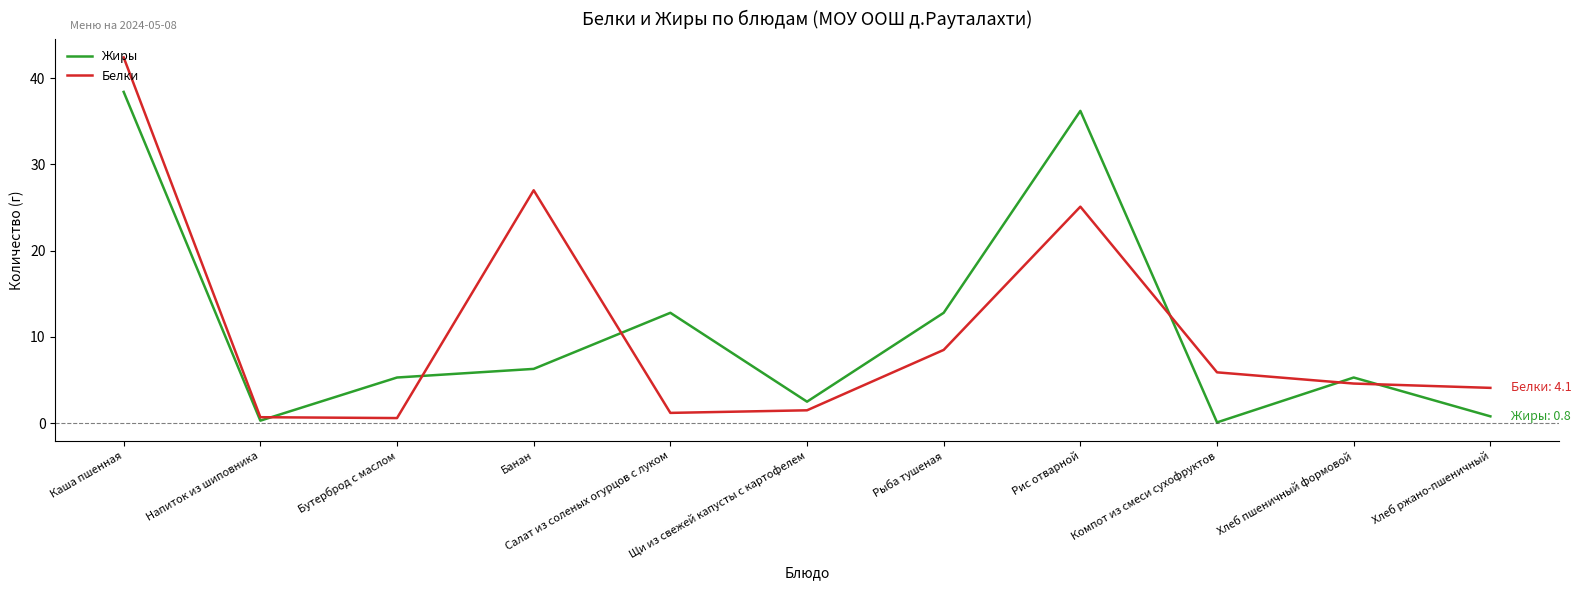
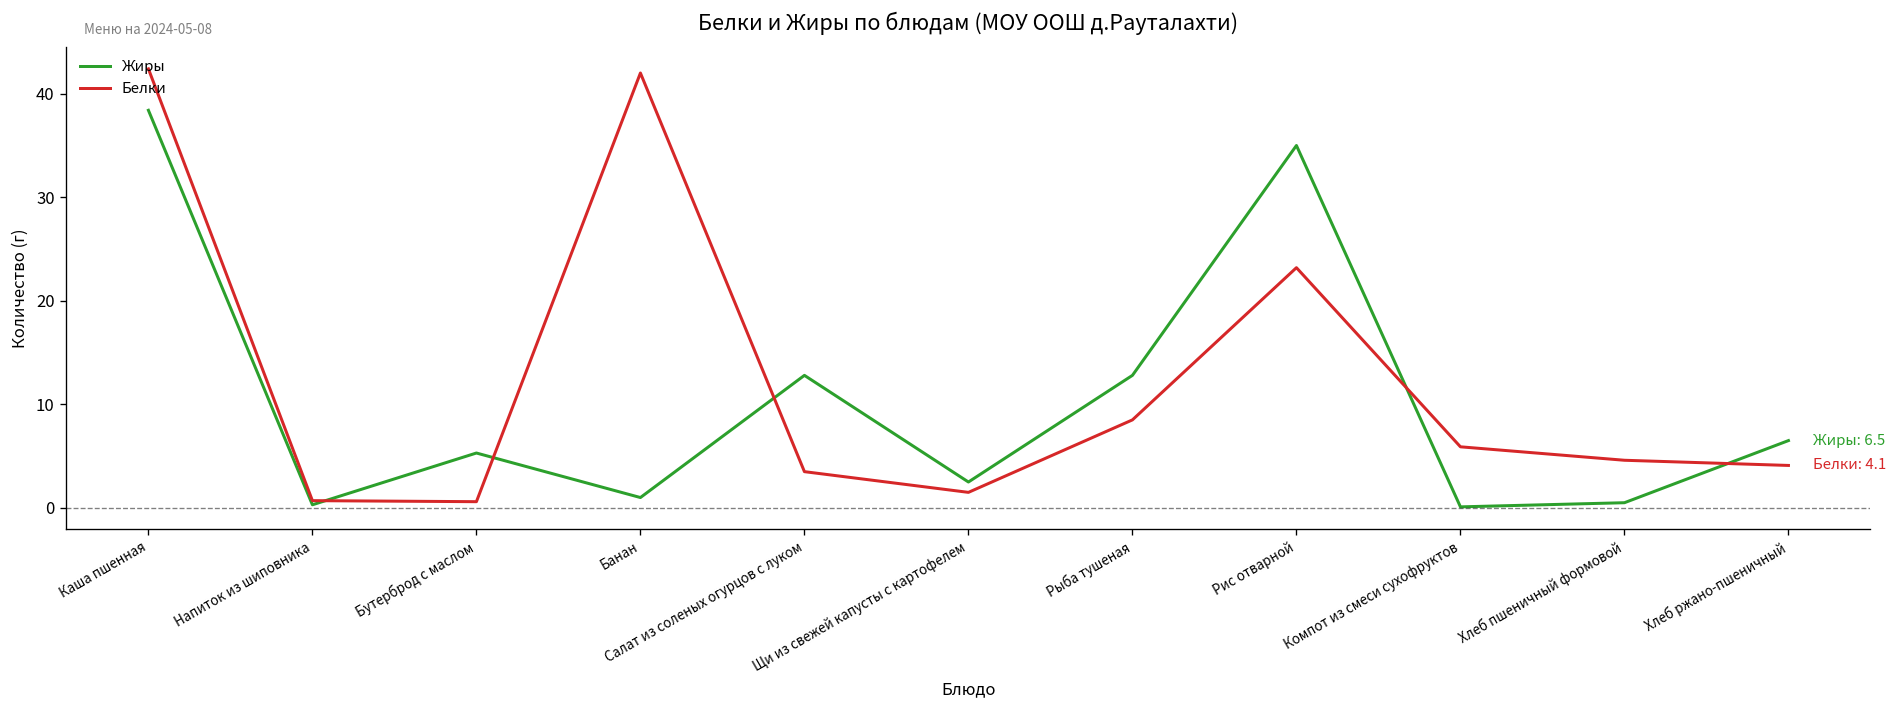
Жиры, Банан: 6 -> 1
Белки, Банан: 27 -> 42
Белки, Салат из соленых огурцов с луком: 1 -> 4
Жиры, Рис отварной: 36 -> 35
Белки, Рис отварной: 25 -> 23
Жиры, Хлеб пшеничный формовой: 5 -> 1
Жиры, Хлеб ржано-пшеничный: 0.8 -> 6.5
